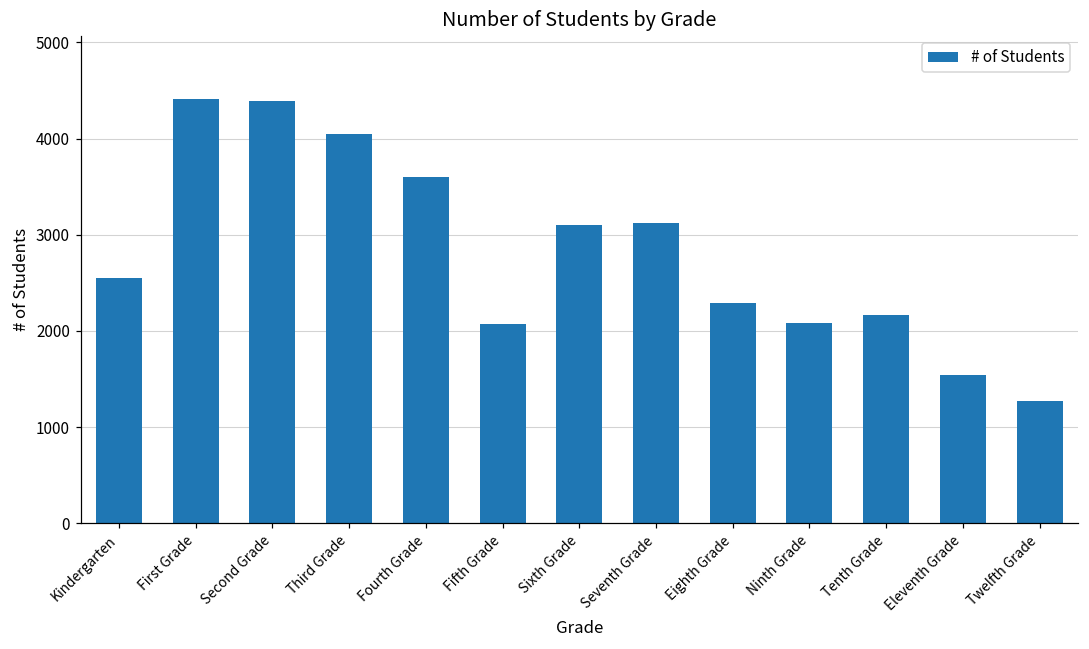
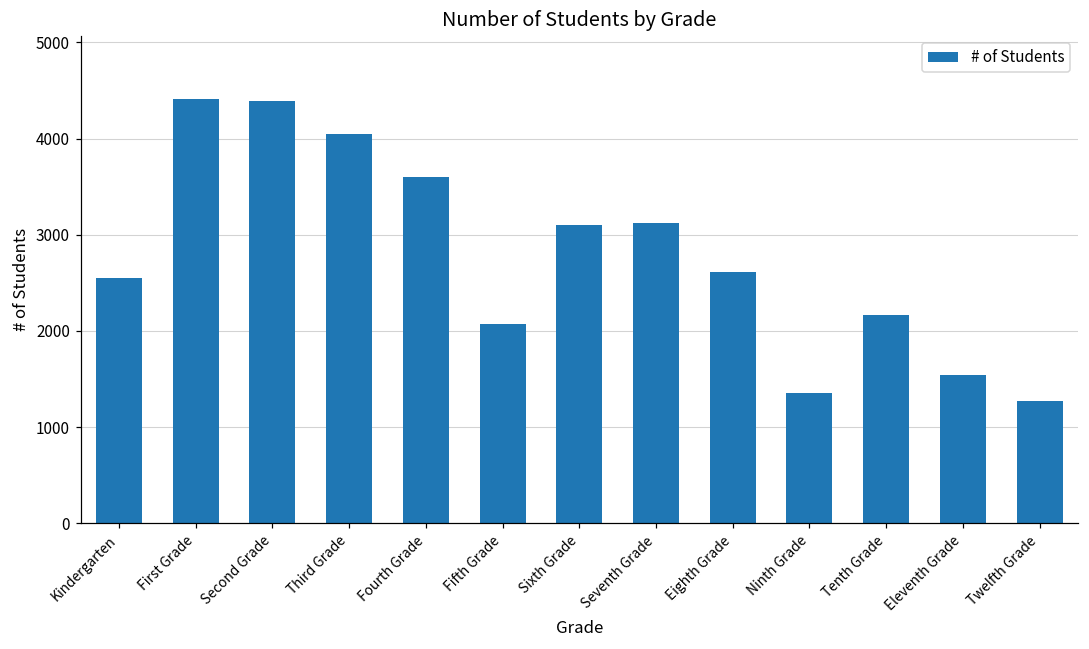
Eighth Grade: 2300 -> 2600
Ninth Grade: 2100 -> 1400
